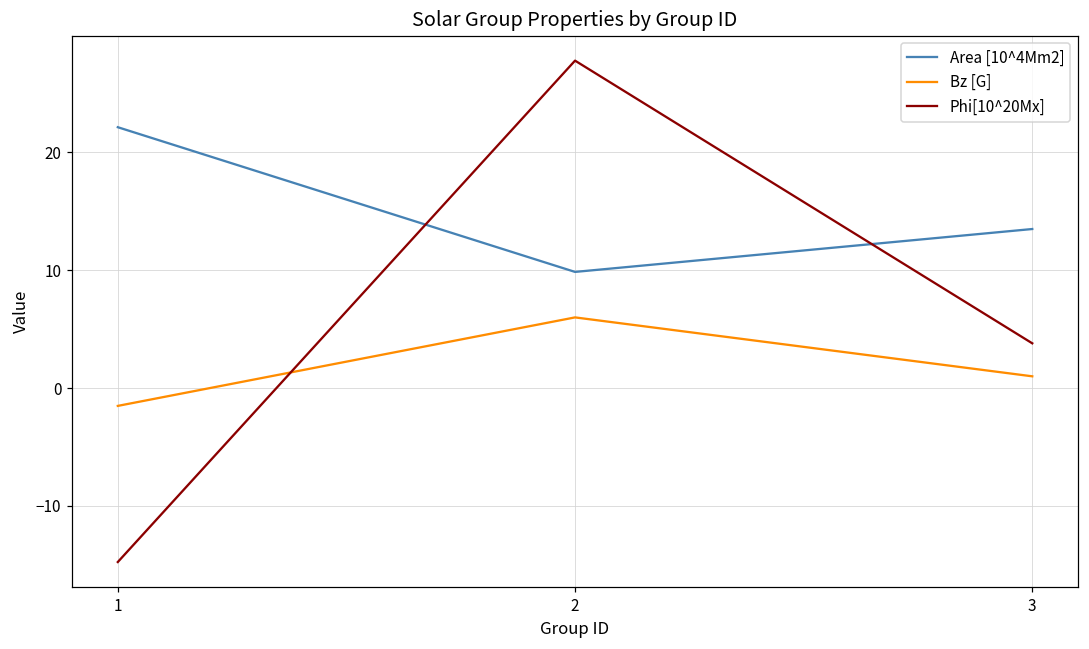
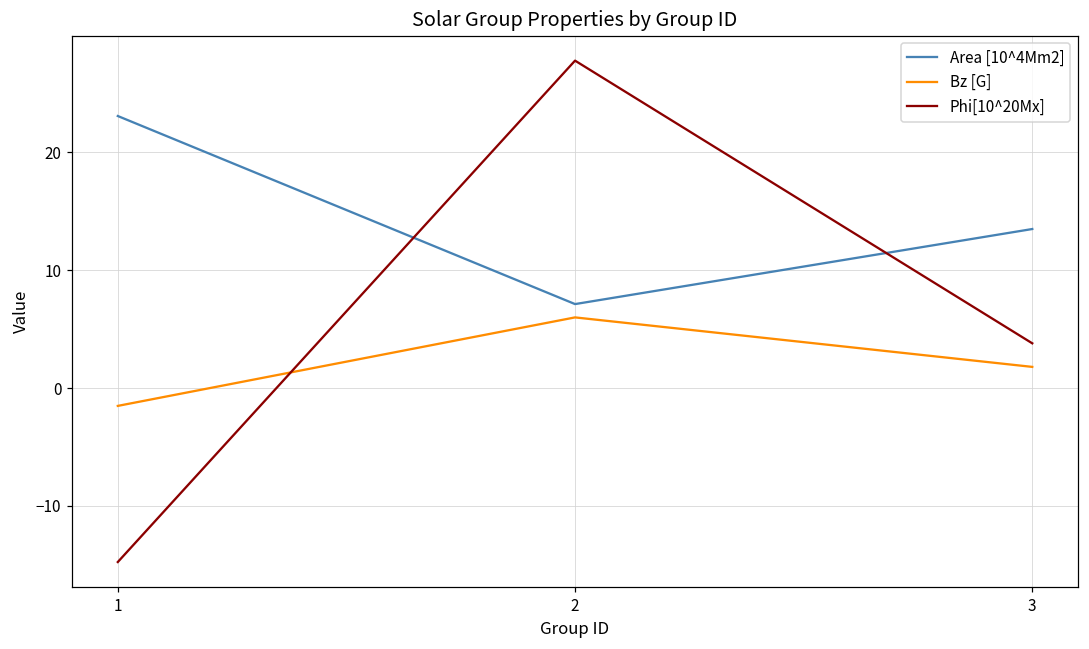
Area [10^4Mm2], 1: 22.1 -> 23.1
Area [10^4Mm2], 2: 9.9 -> 7.1
Bz [G], 3: 1.0 -> 1.8
